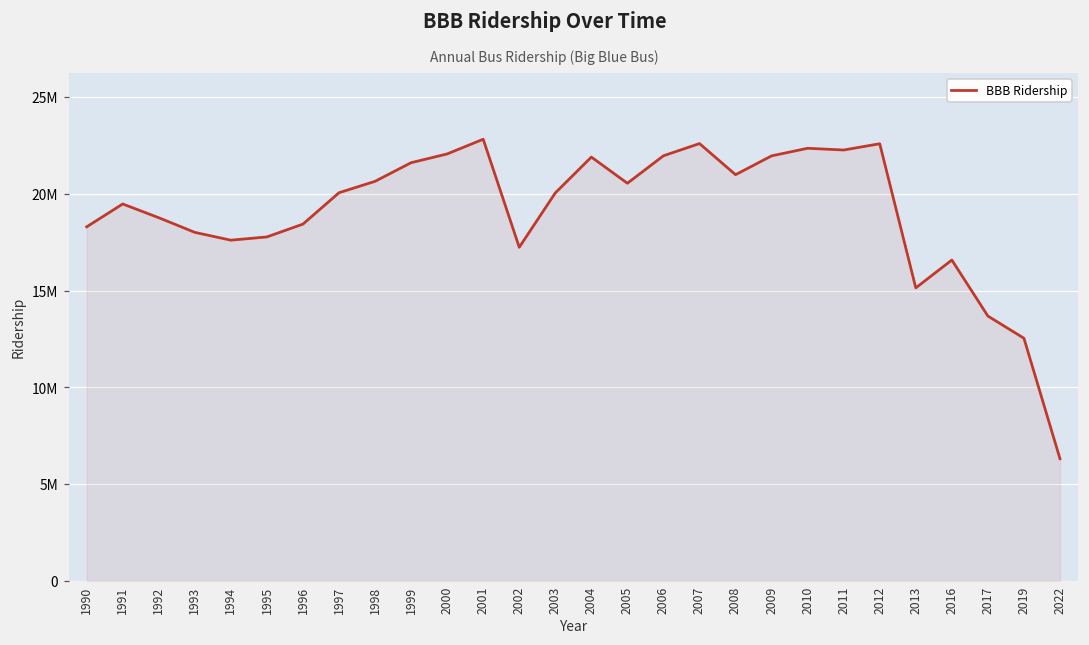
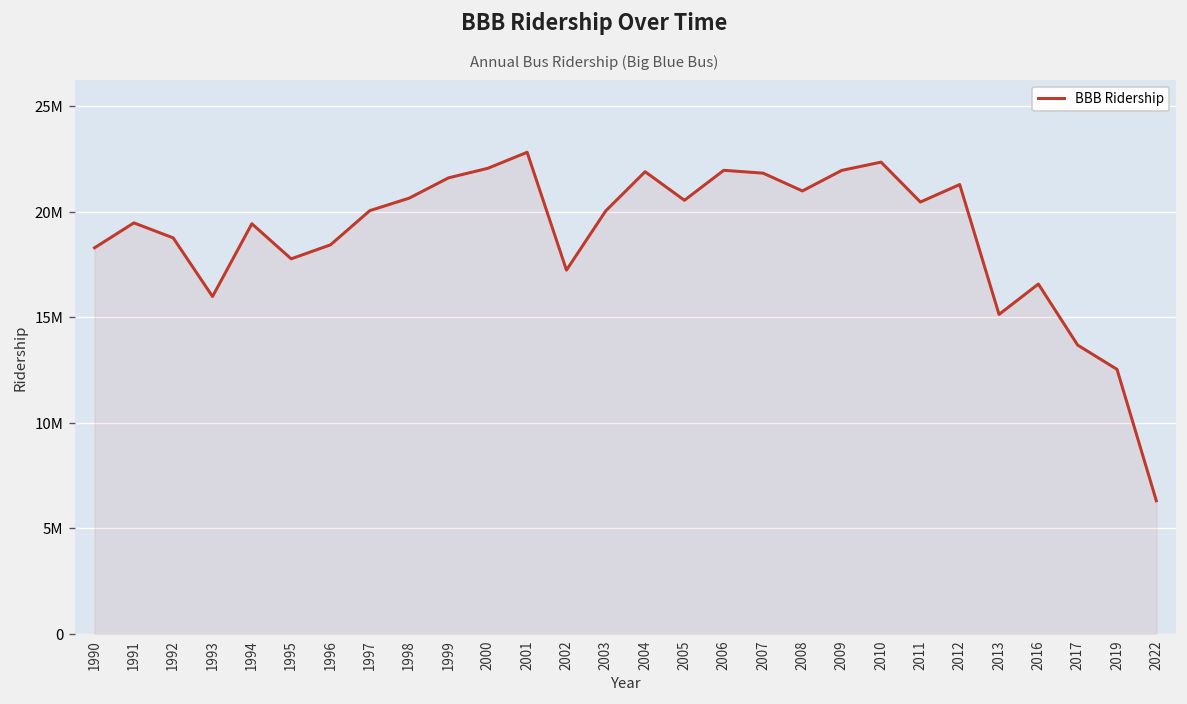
1993: 18000000 -> 16000000
1994: 17600000 -> 19400000
2007: 22600000 -> 21800000
2011: 22300000 -> 20500000
2012: 22600000 -> 21300000
